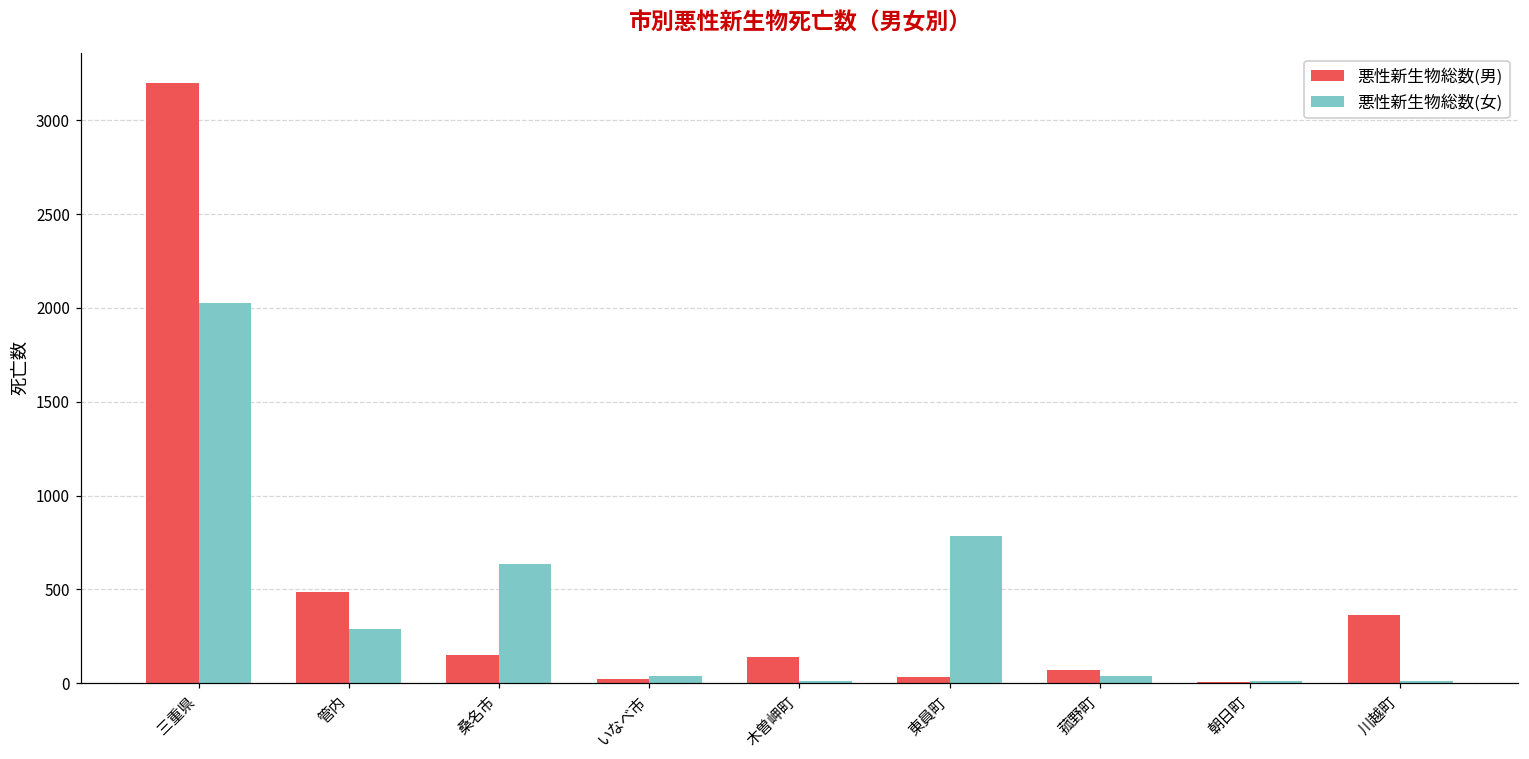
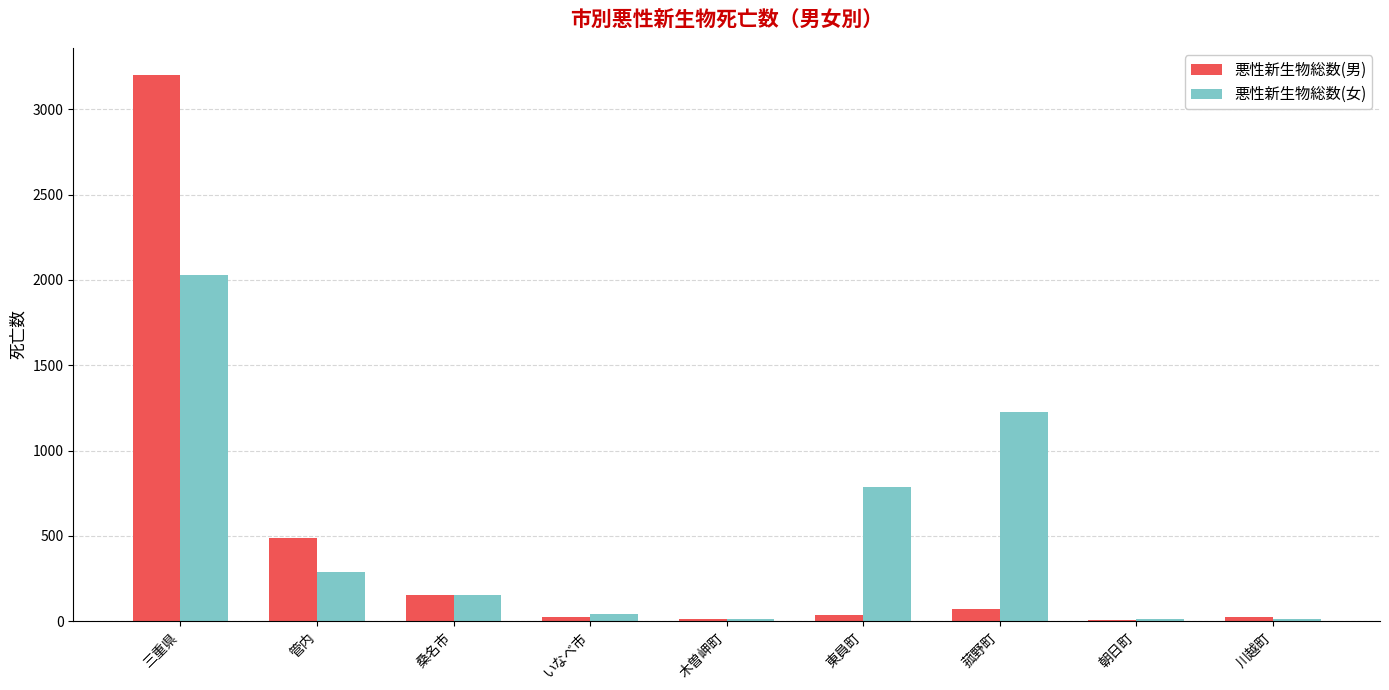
悪性新生物総数(女), 桑名市: 640 -> 150
悪性新生物総数(男), 木曽岬町: 140 -> 20
悪性新生物総数(女), 菰野町: 40 -> 1230
悪性新生物総数(男), 川越町: 370 -> 20
